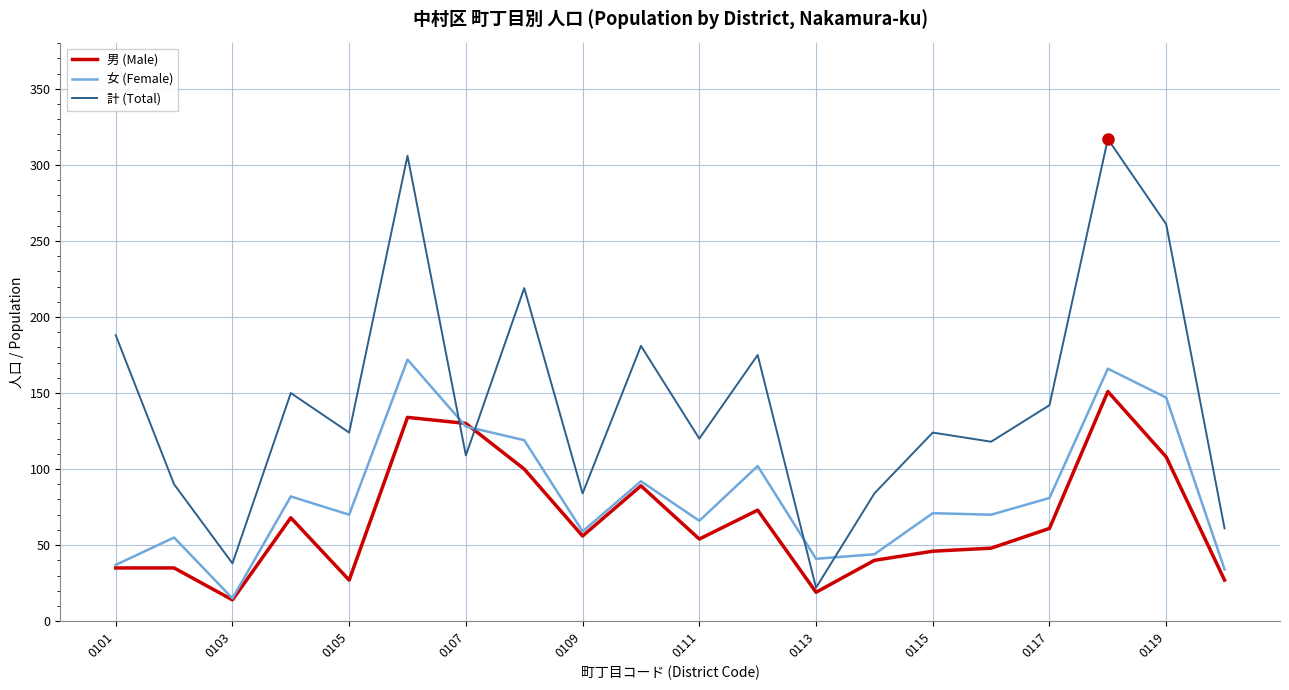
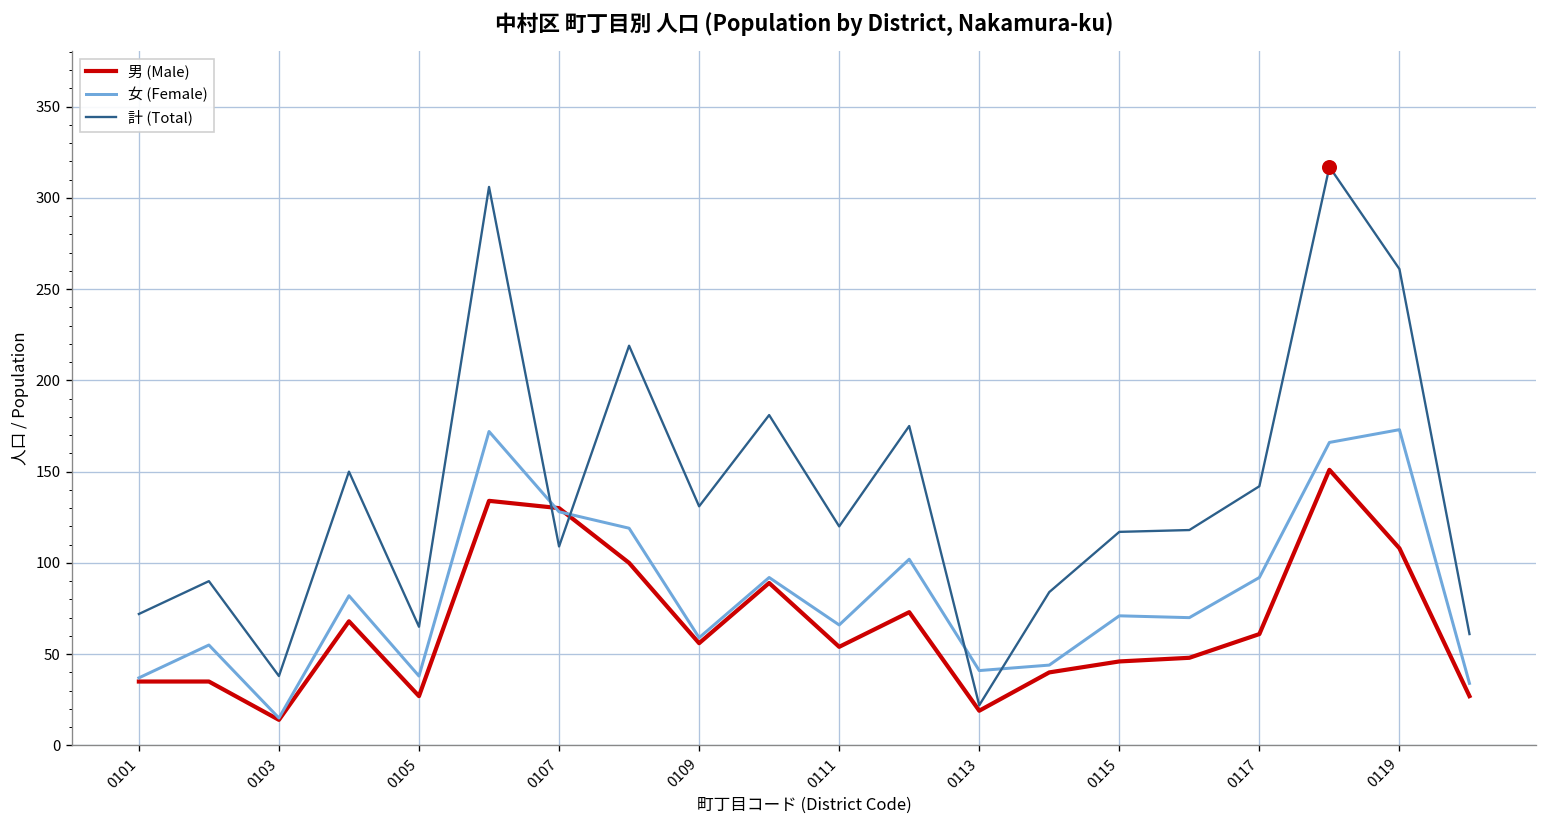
計 (Total), 0101: 188 -> 72
女 (Female), 0105: 70 -> 38
計 (Total), 0105: 124 -> 65
計 (Total), 0109: 84 -> 131
計 (Total), 0115: 124 -> 117
女 (Female), 0117: 81 -> 92
女 (Female), 0119: 147 -> 173
